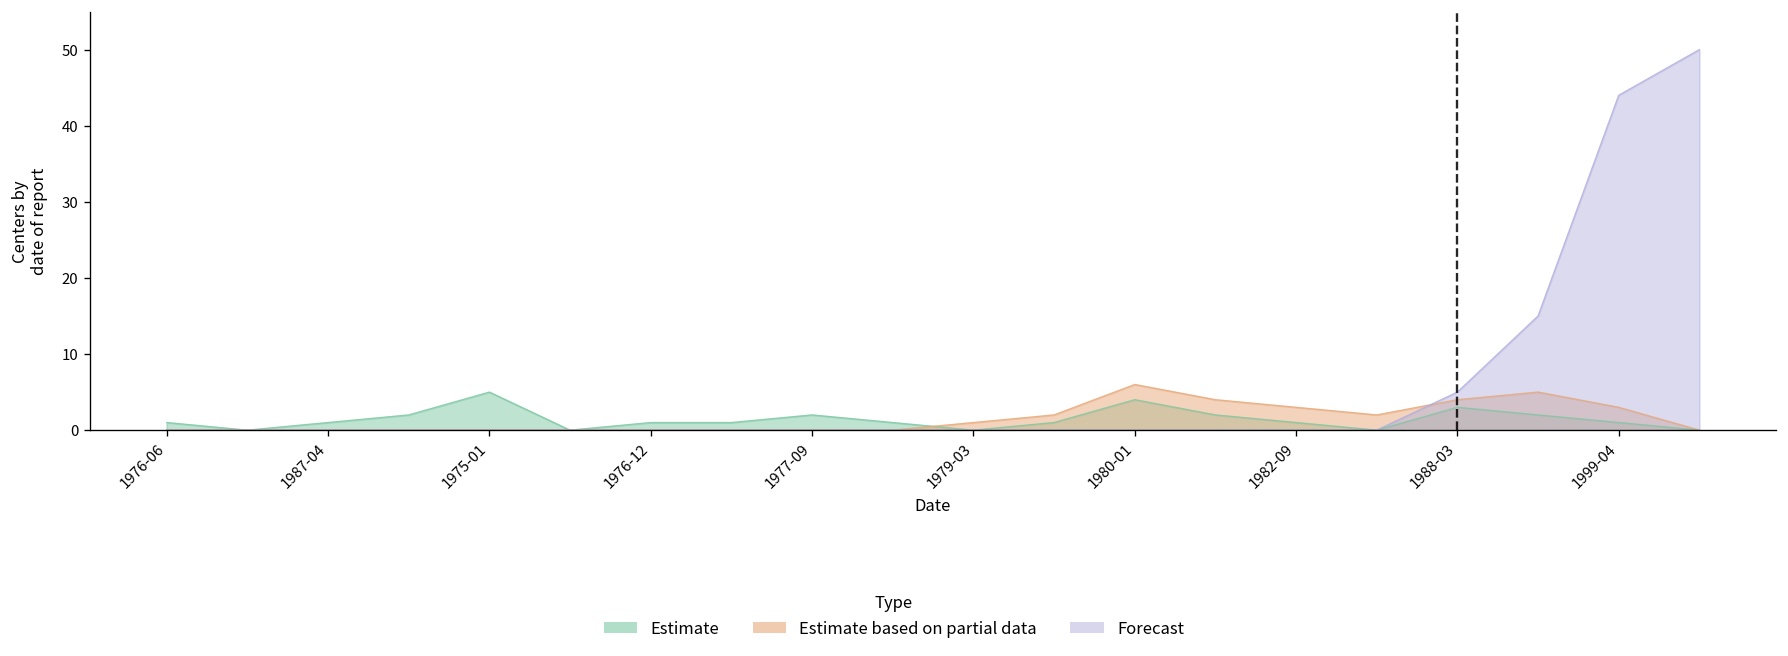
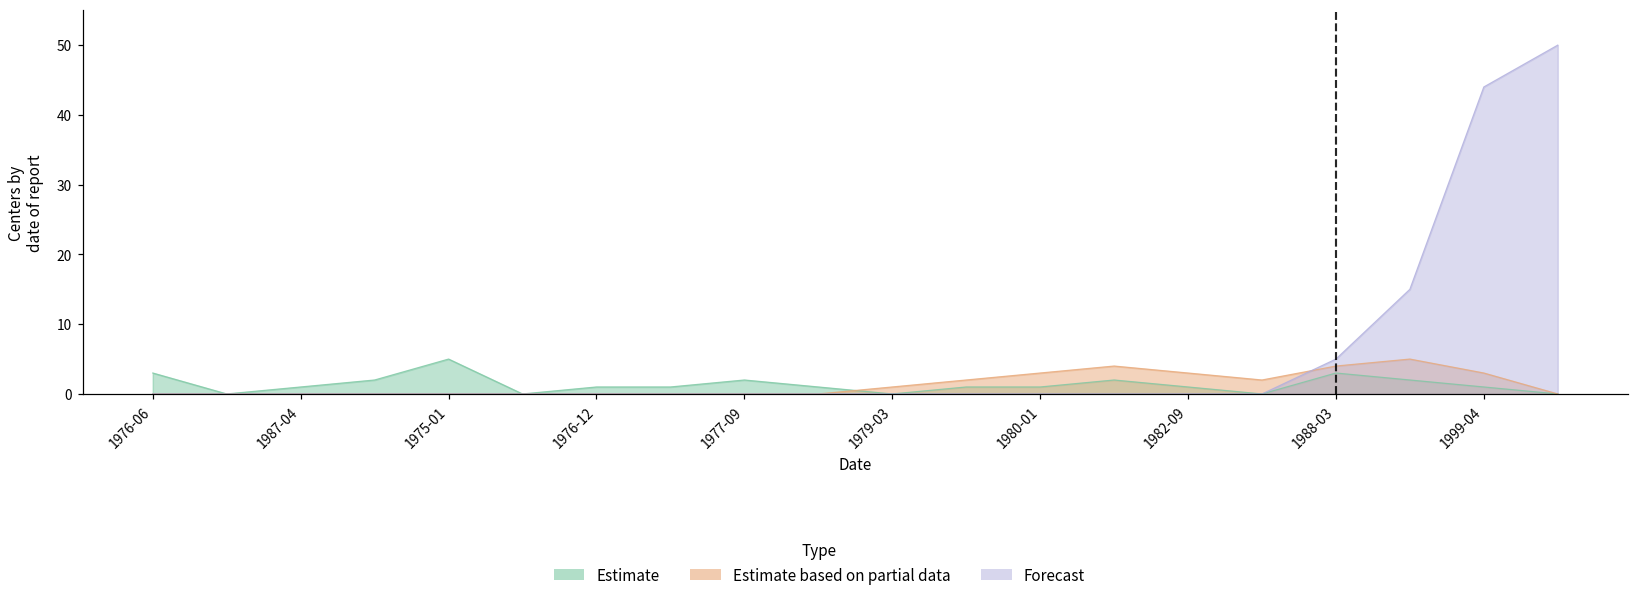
Estimate, 1976-06: 1 -> 3
Estimate, 1980-01: 4 -> 1
Estimate based on partial data, 1980-01: 6 -> 3
